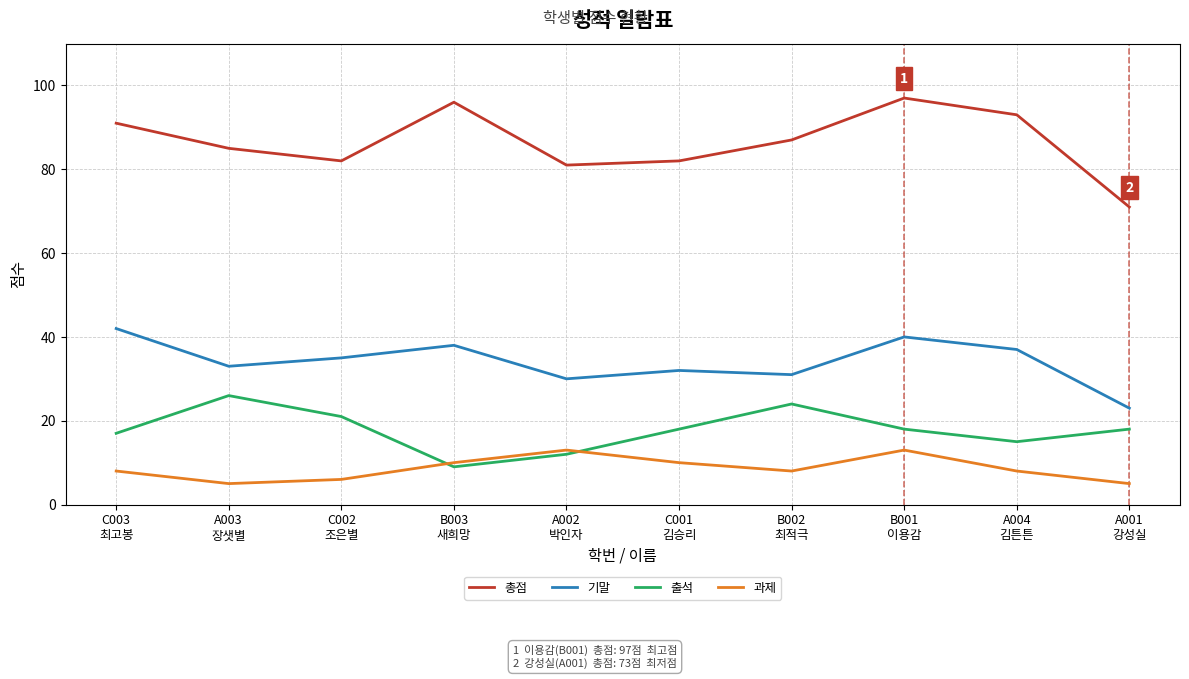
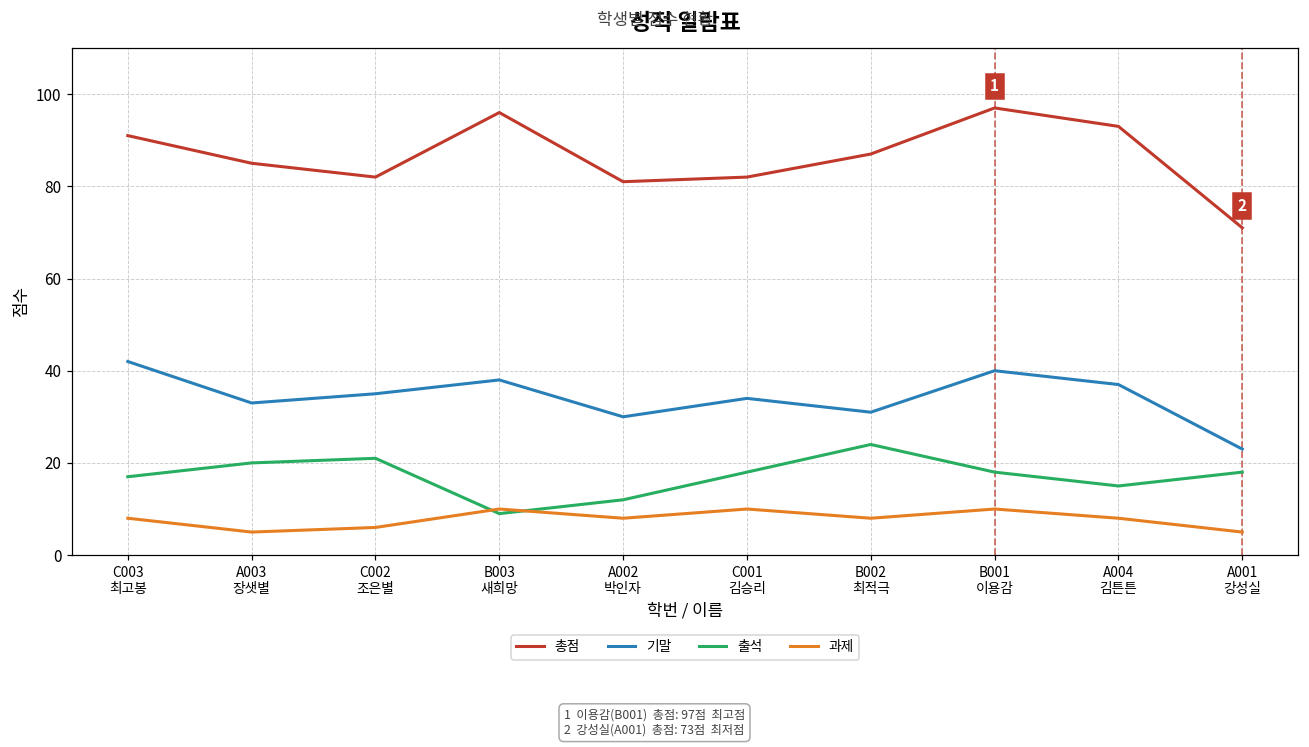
출석, A003 장샛별: 26 -> 20
과제, A002 박인자: 13 -> 8
기말, C001 김승리: 32 -> 34
과제, B001 이용감: 13 -> 10
